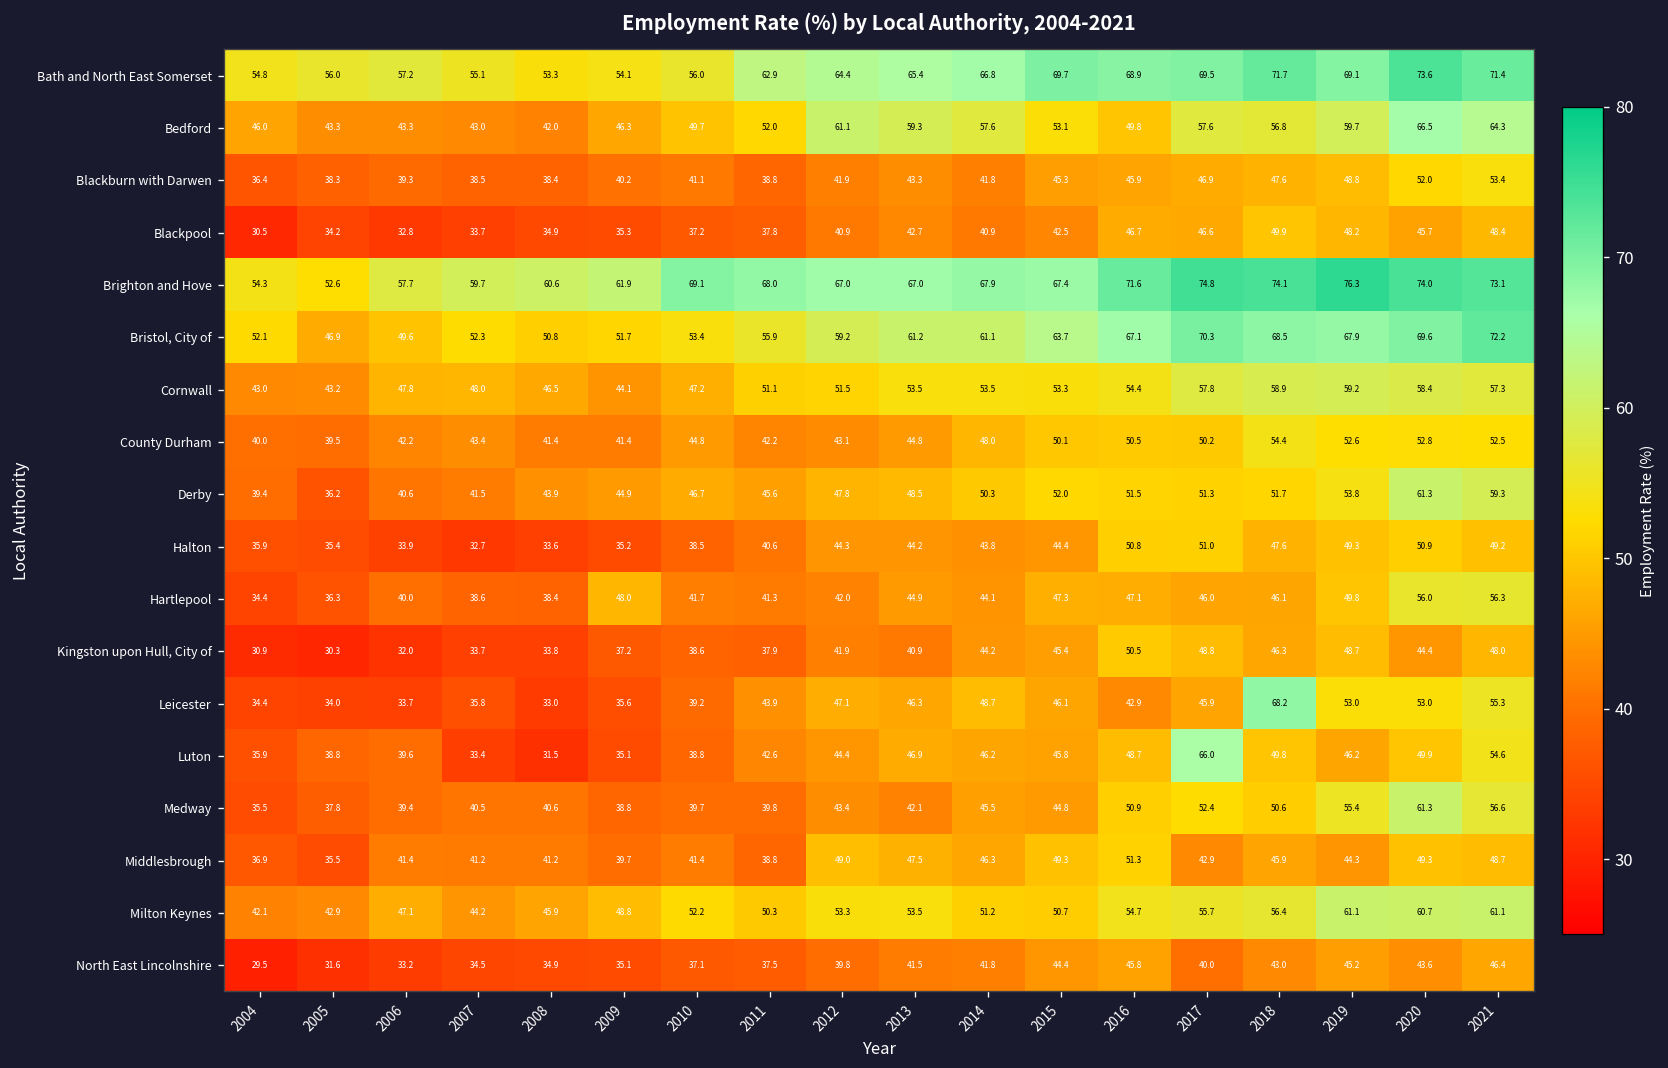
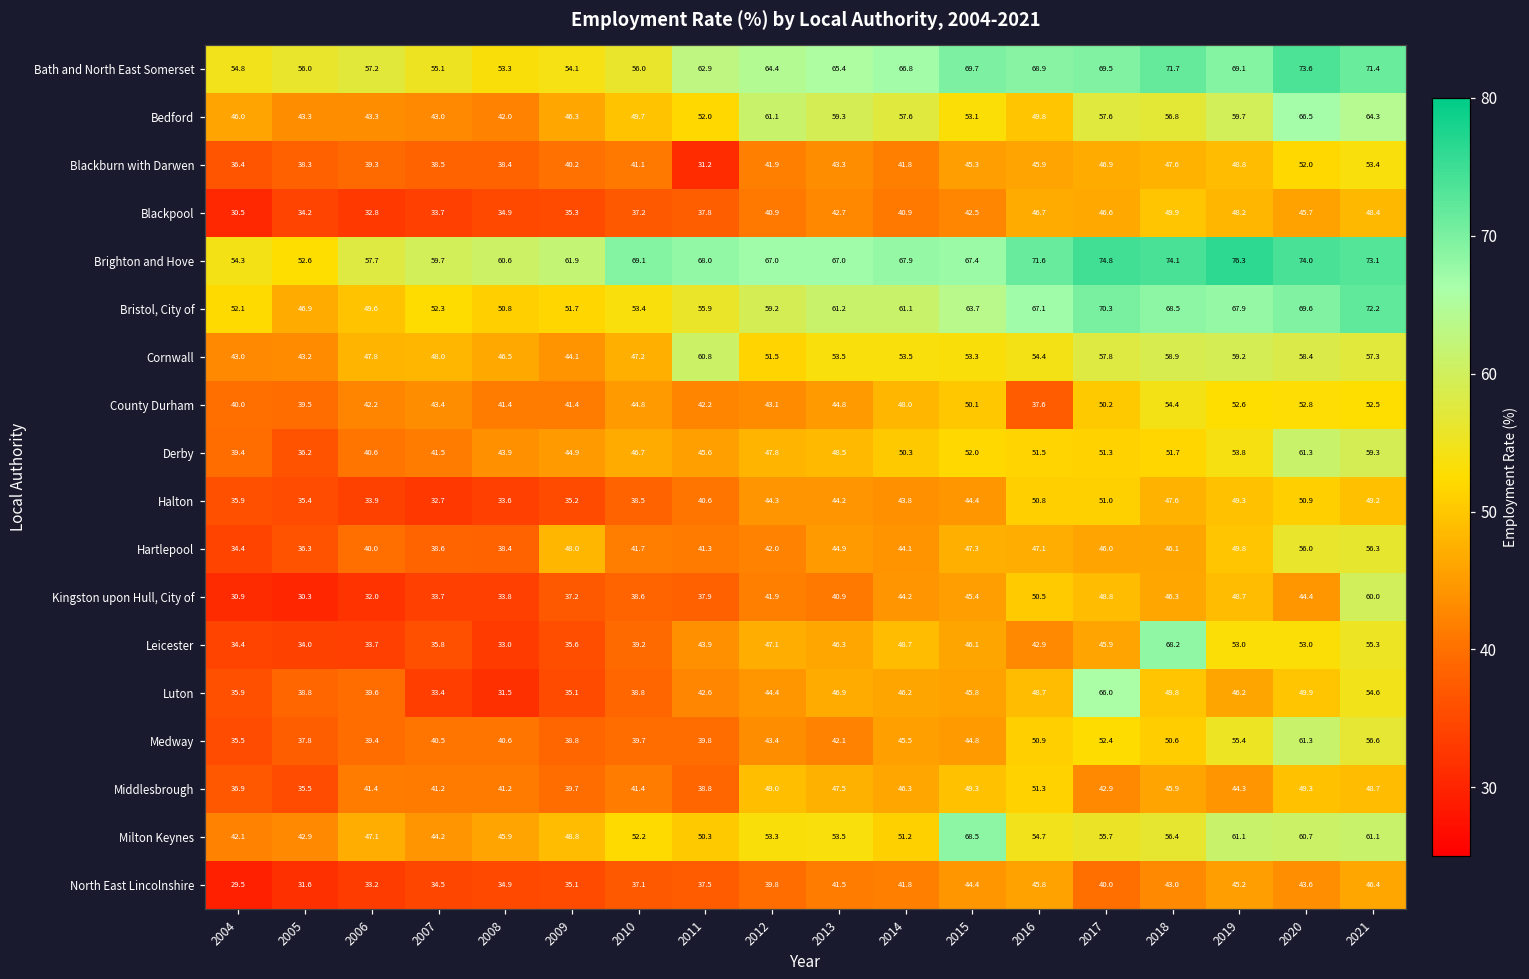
Blackburn with Darwen, 2011: 38.8 -> 31.2
Cornwall, 2011: 51.1 -> 60.8
County Durham, 2016: 50.5 -> 37.6
Kingston upon Hull, City of, 2021: 48.0 -> 60.0
Milton Keynes, 2015: 50.7 -> 68.5
